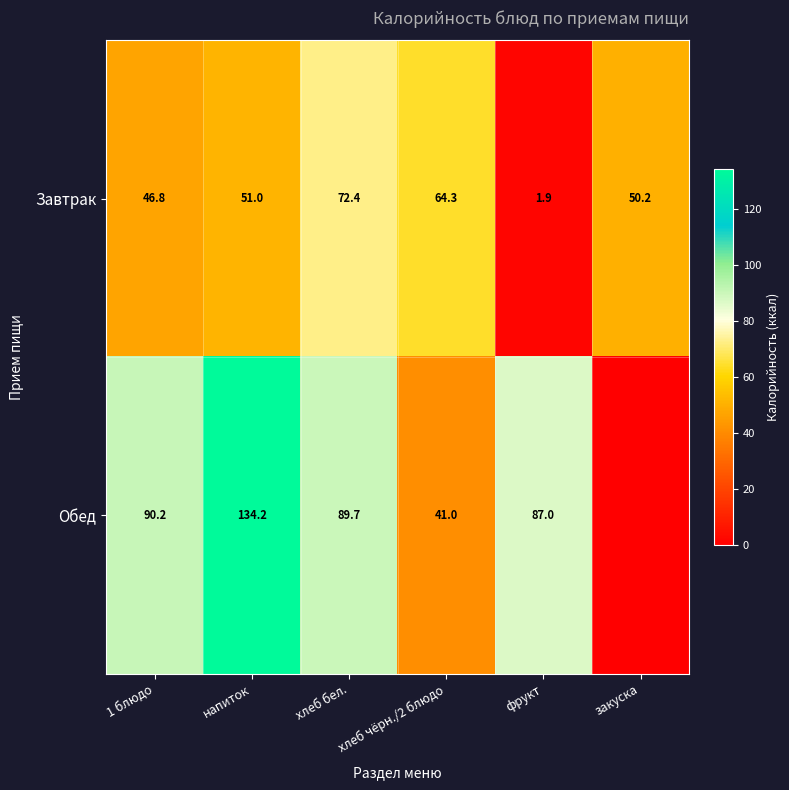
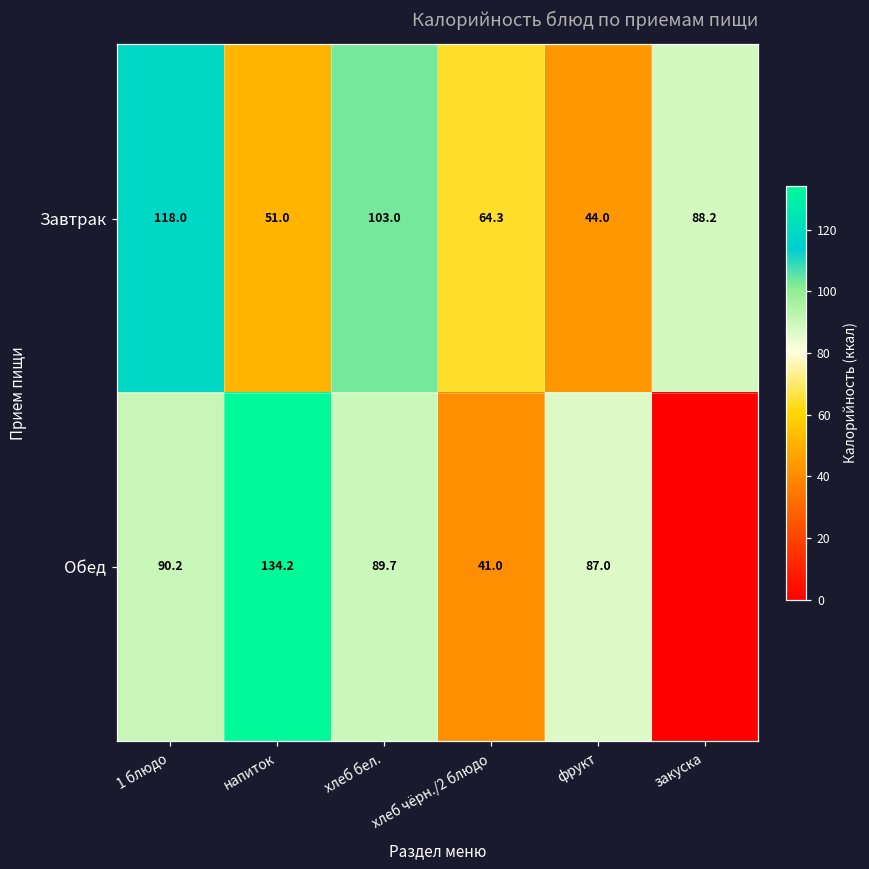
Завтрак, 1 блюдо: 46.8 -> 118.0
Завтрак, хлеб бел.: 72.4 -> 103.0
Завтрак, фрукт: 1.9 -> 44.0
Завтрак, закуска: 50.2 -> 88.2
